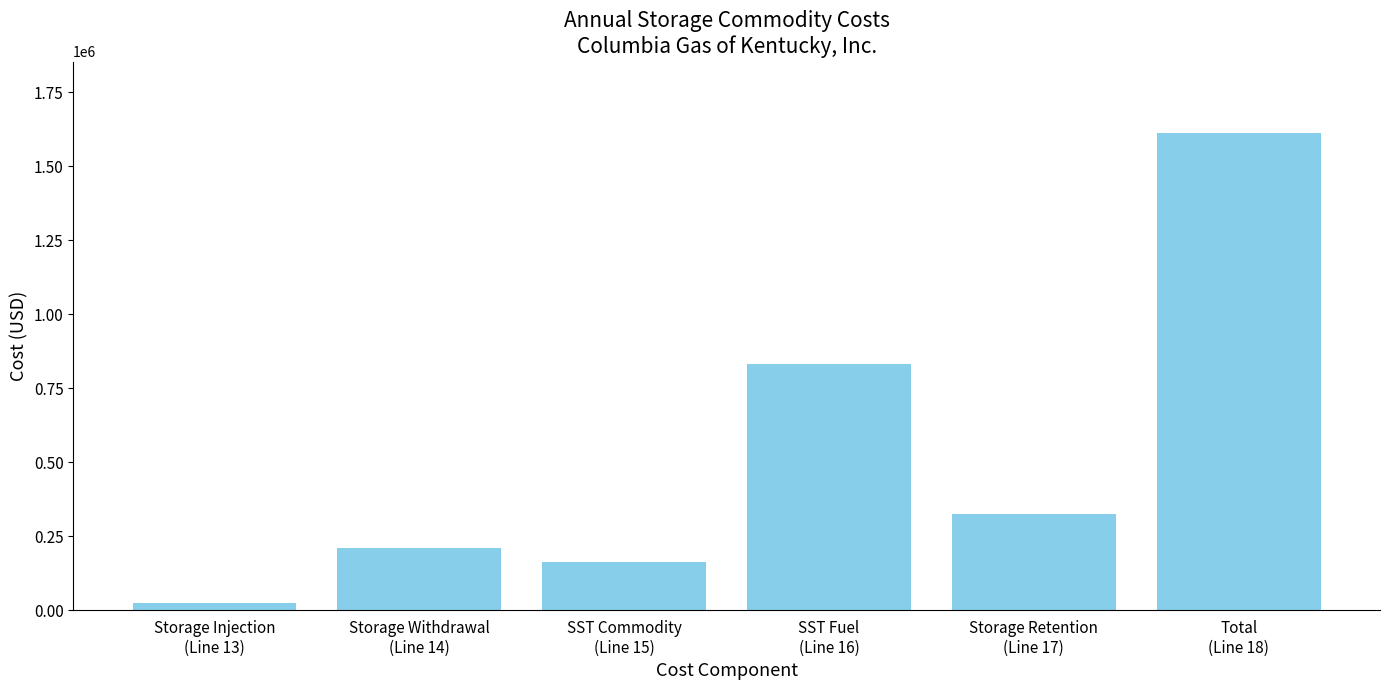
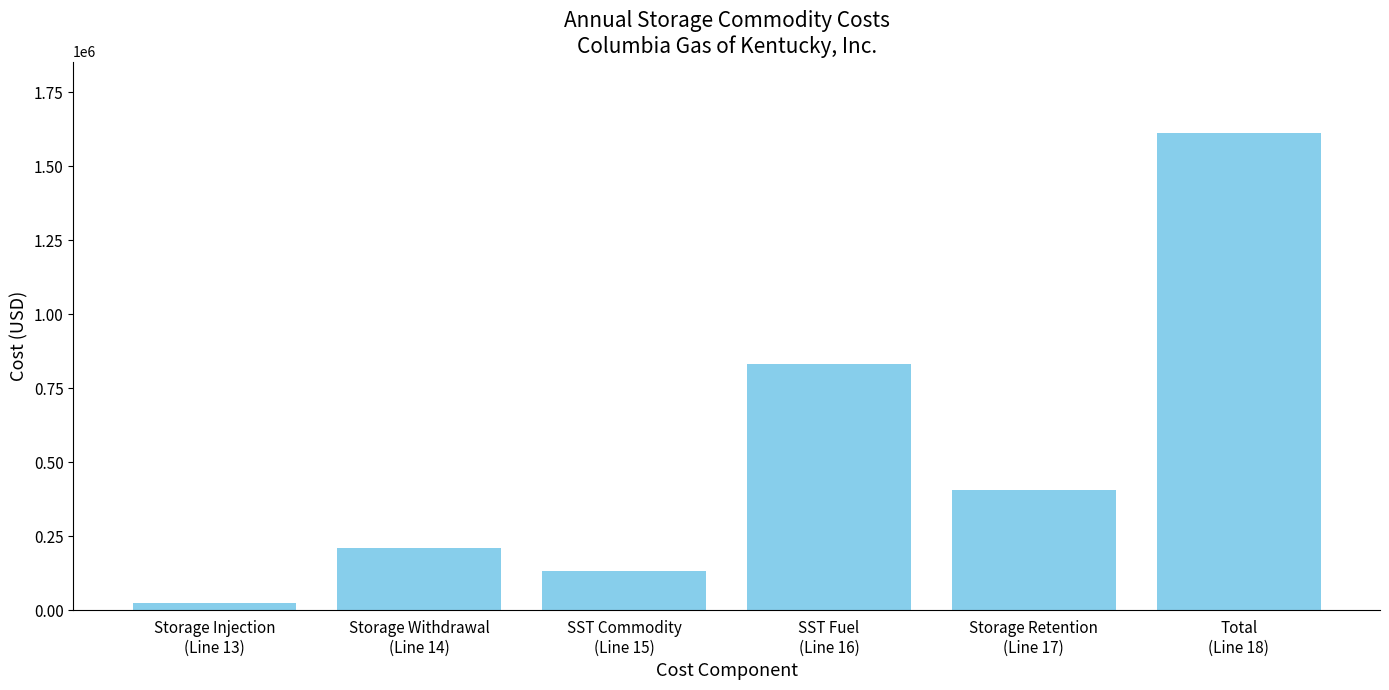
SST Commodity (Line 15): 160000 -> 130000
Storage Retention (Line 17): 320000 -> 410000
